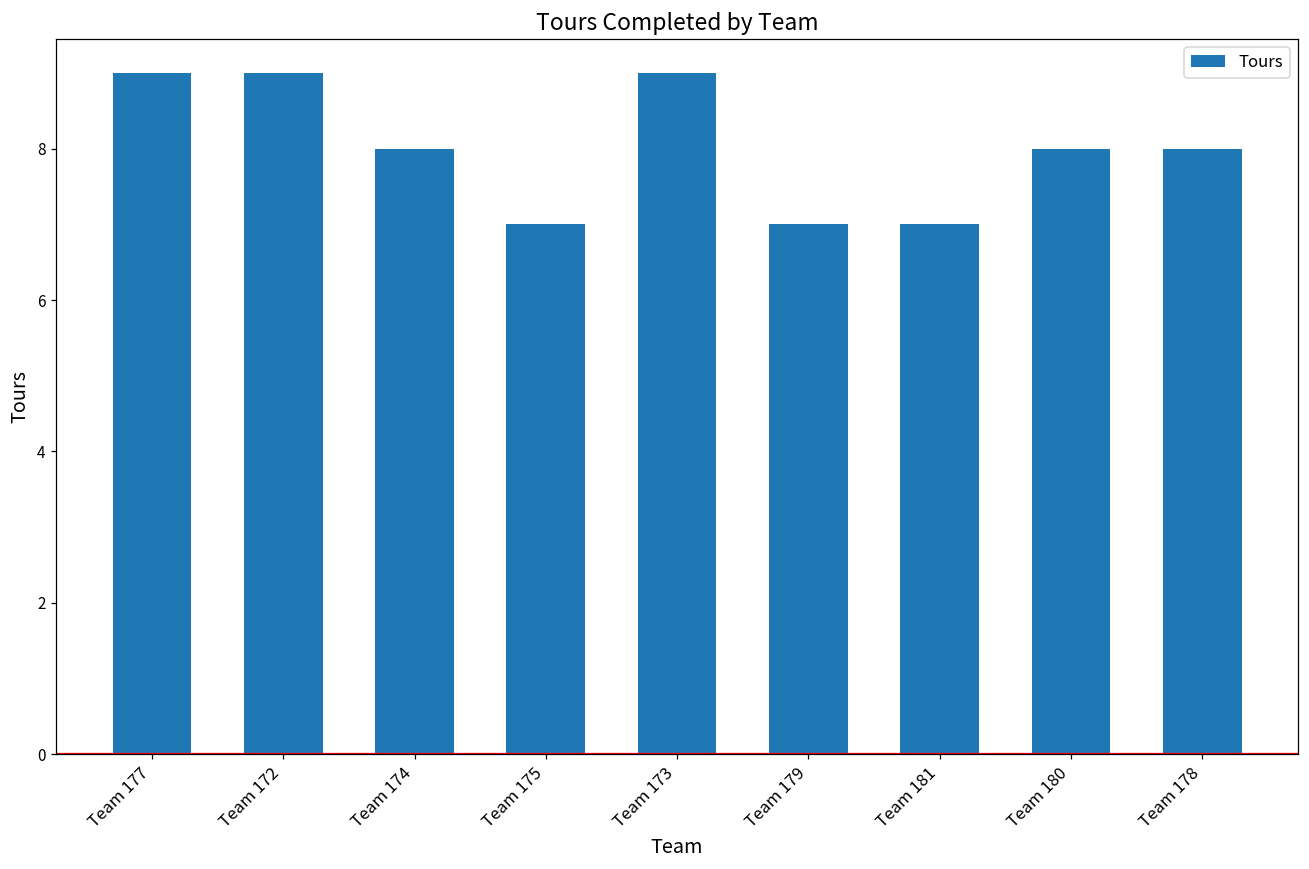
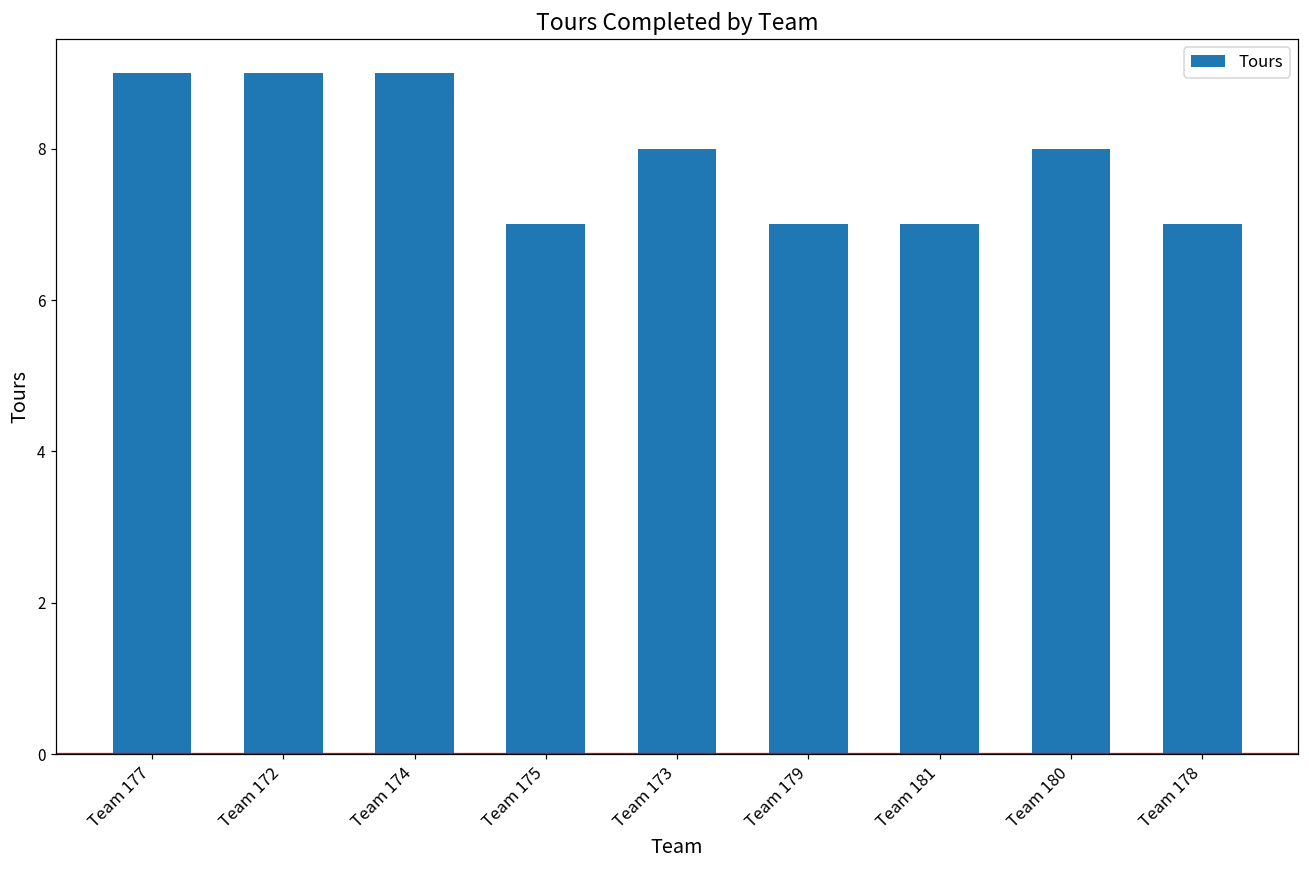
Team 174: 8 -> 9
Team 173: 9 -> 8
Team 178: 8 -> 7
